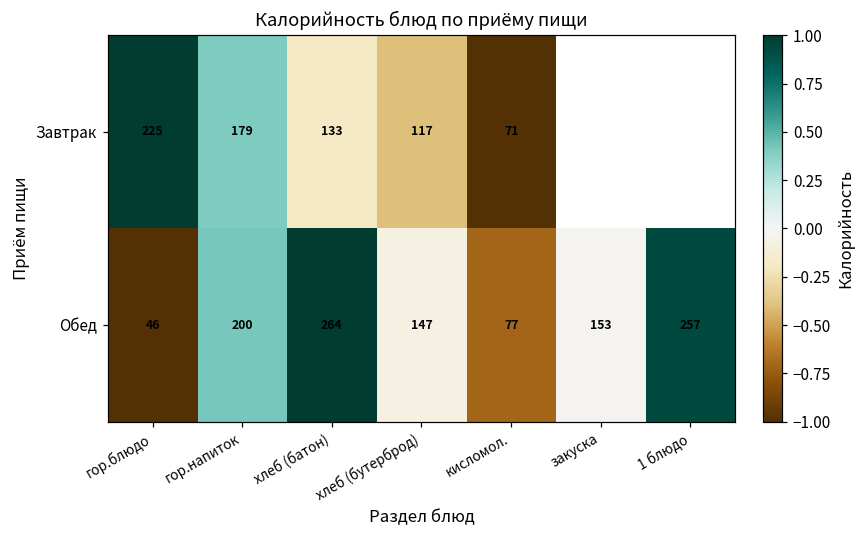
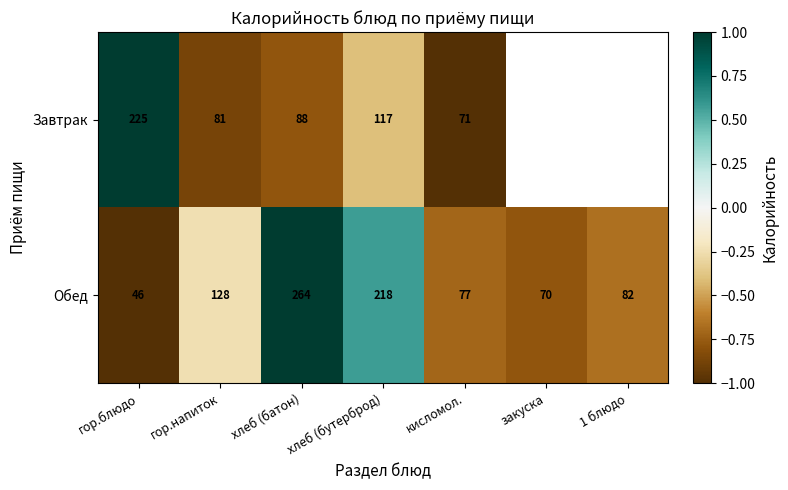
Завтрак, гор.напиток: 179 -> 81
Завтрак, хлеб (батон): 133 -> 88
Обед, гор.напиток: 200 -> 128
Обед, хлеб (бутерброд): 147 -> 218
Обед, закуска: 153 -> 70
Обед, 1 блюдо: 257 -> 82
